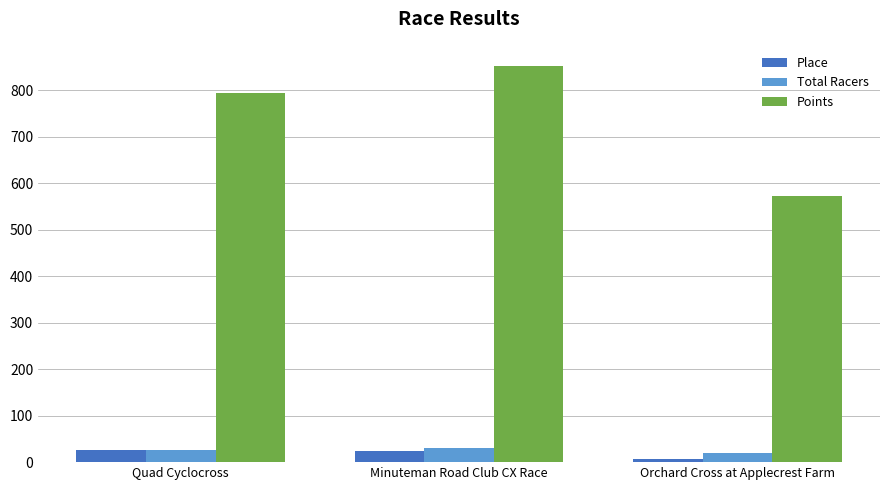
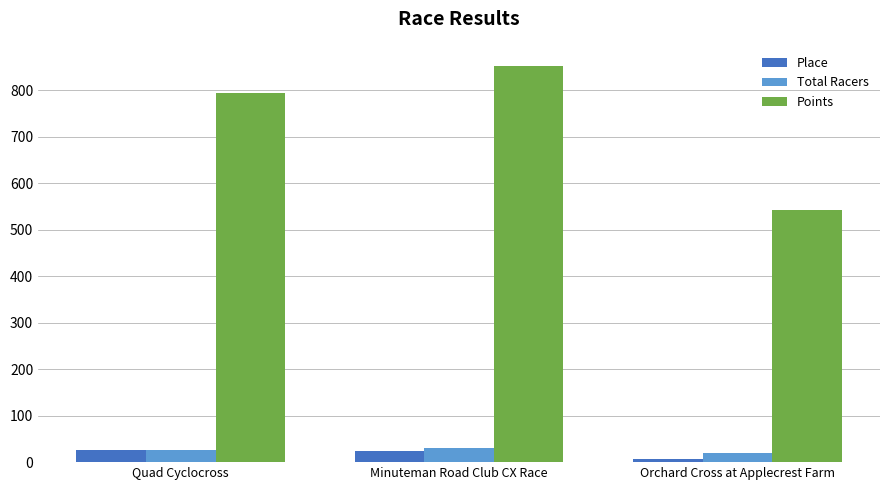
Points, Orchard Cross at Applecrest Farm: 570 -> 540
